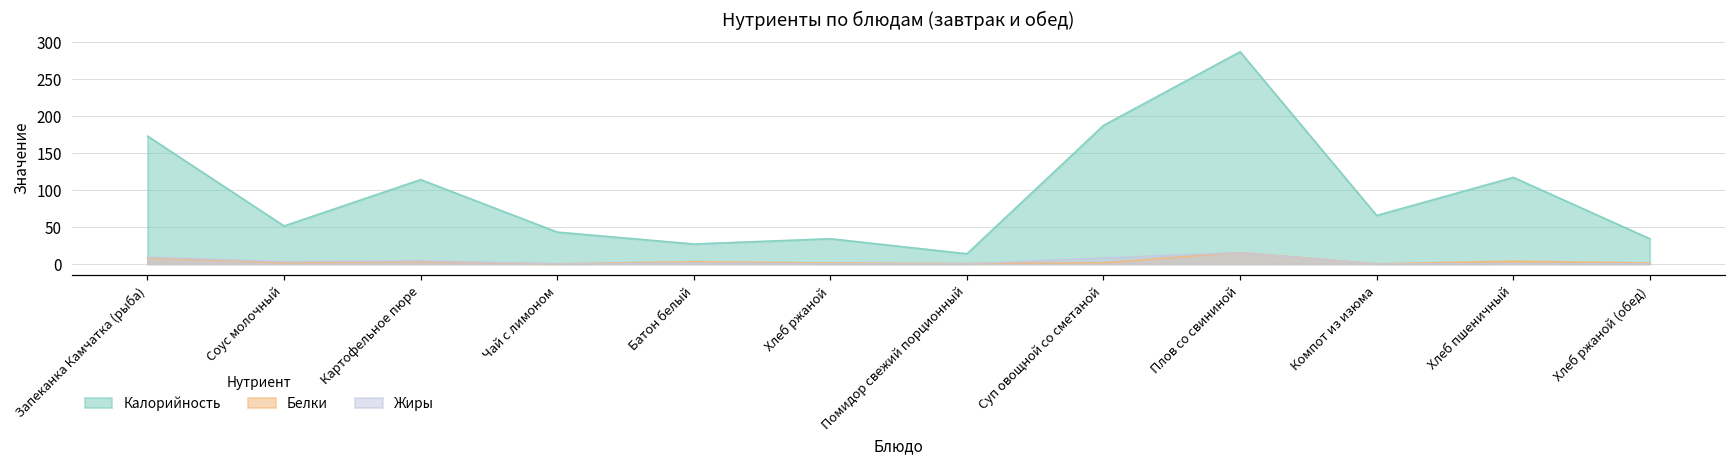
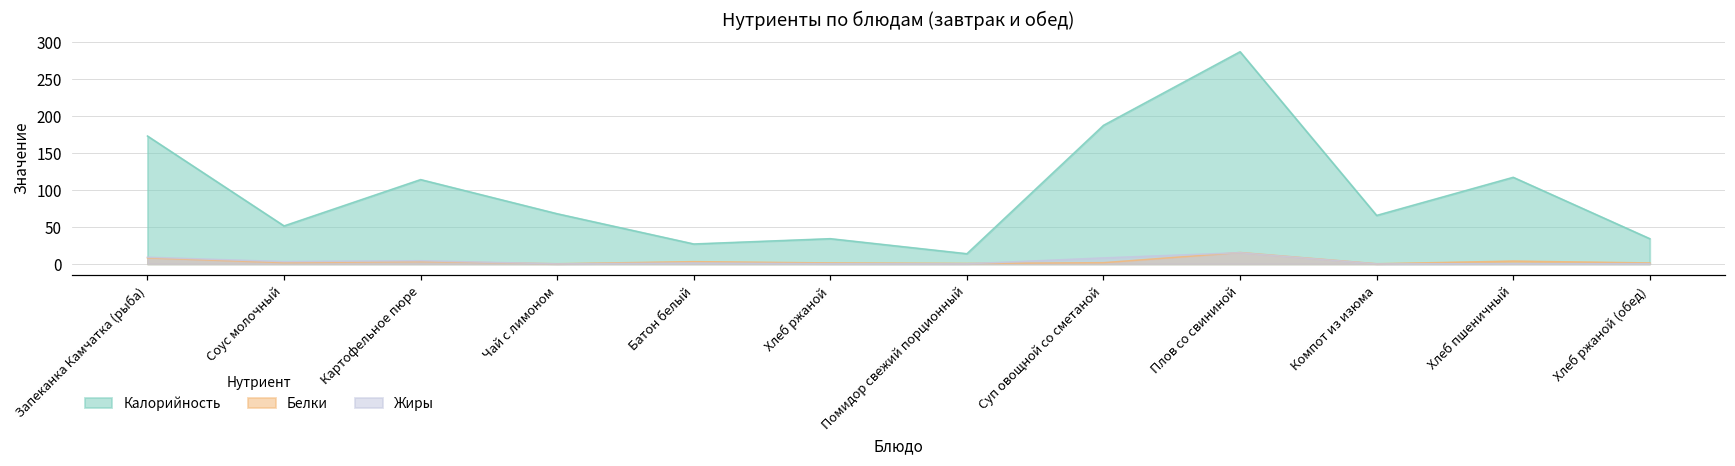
Калорийность, Чай с лимоном: 40 -> 70
